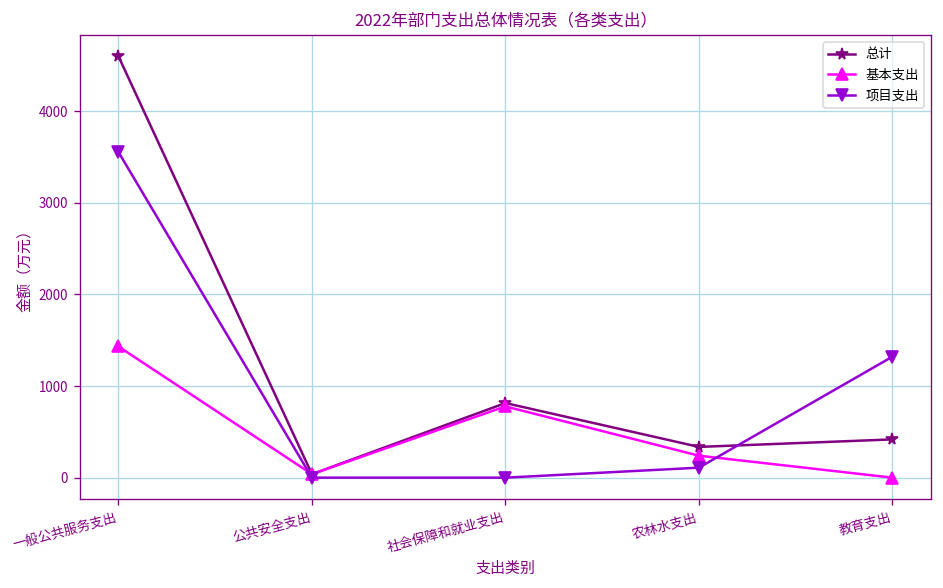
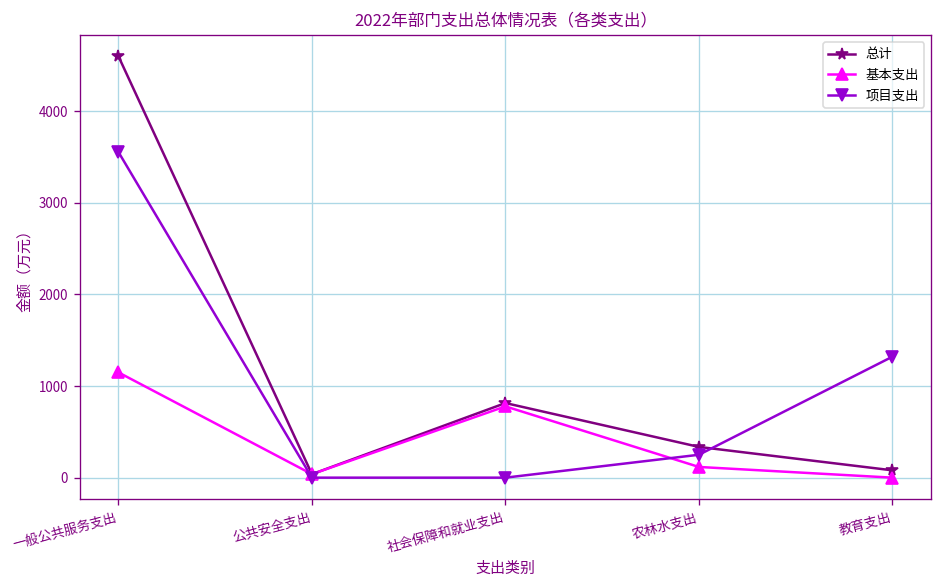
基本支出, 一般公共服务支出: 1400 -> 1100
基本支出, 农林水支出: 200 -> 100
项目支出, 农林水支出: 100 -> 300
总计, 教育支出: 400 -> 100
